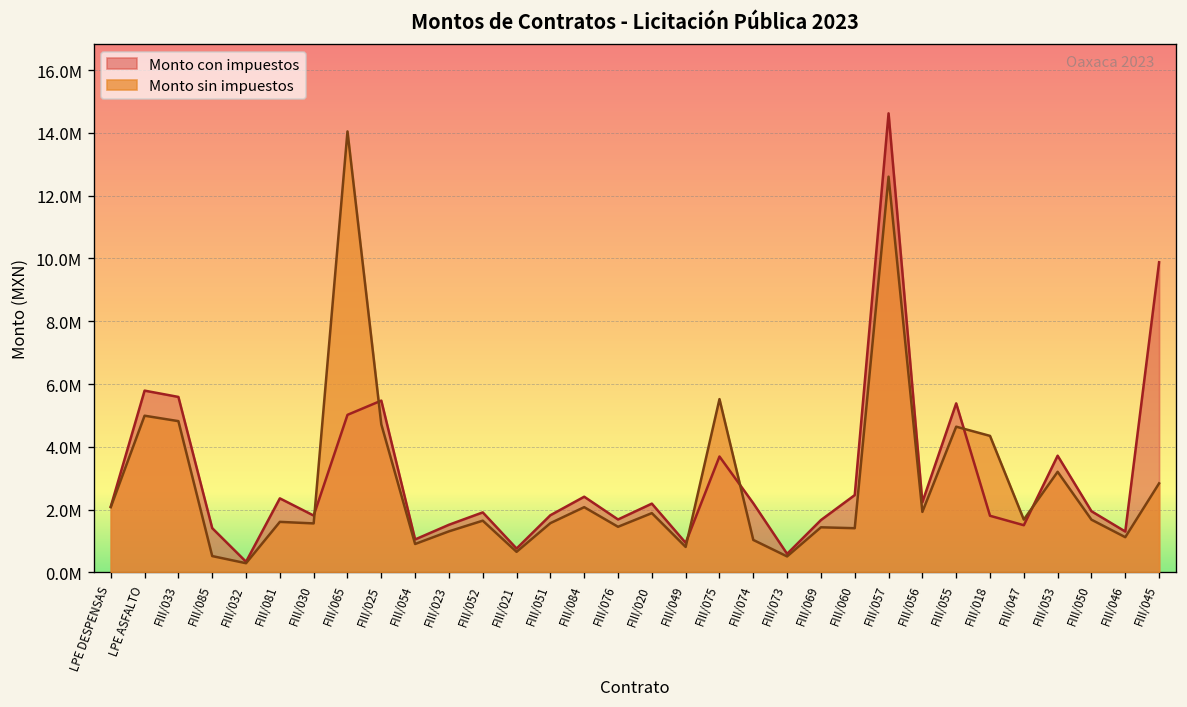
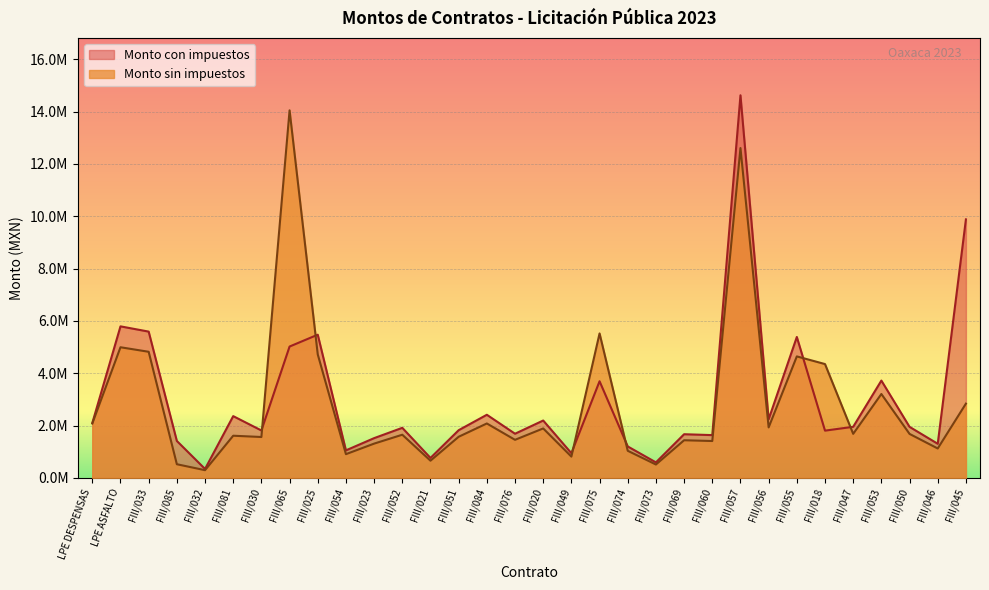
Monto con impuestos, FIII/074: 2200000 -> 1200000
Monto con impuestos, FIII/060: 2500000 -> 1600000
Monto con impuestos, FIII/047: 1500000 -> 2000000
